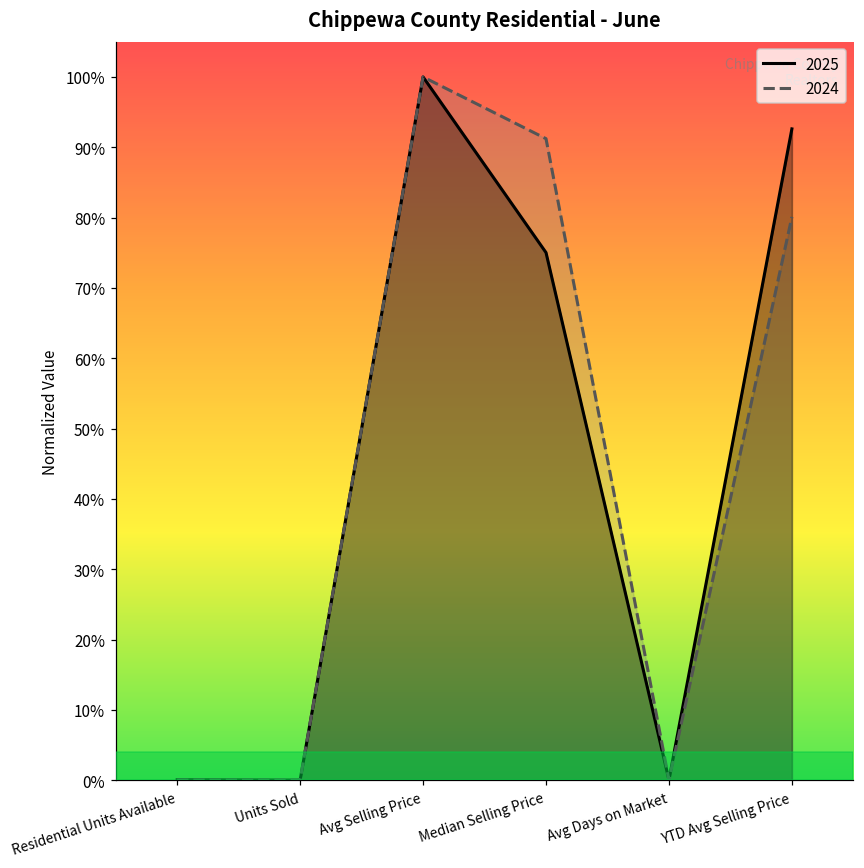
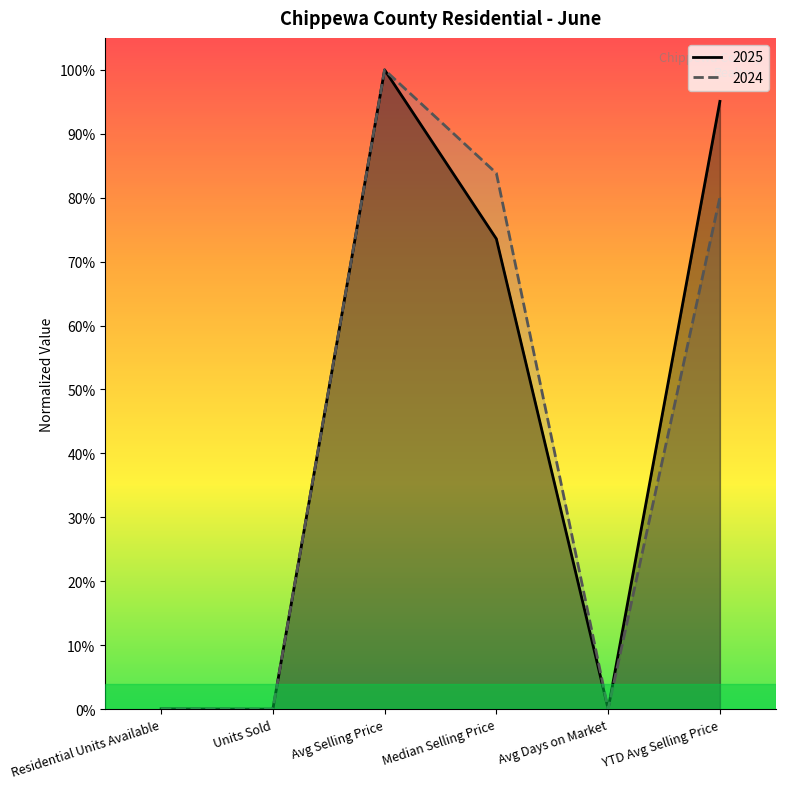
2025, Median Selling Price: 75% -> 74%
2024, Median Selling Price: 91% -> 84%
2025, YTD Avg Selling Price: 93% -> 95%
